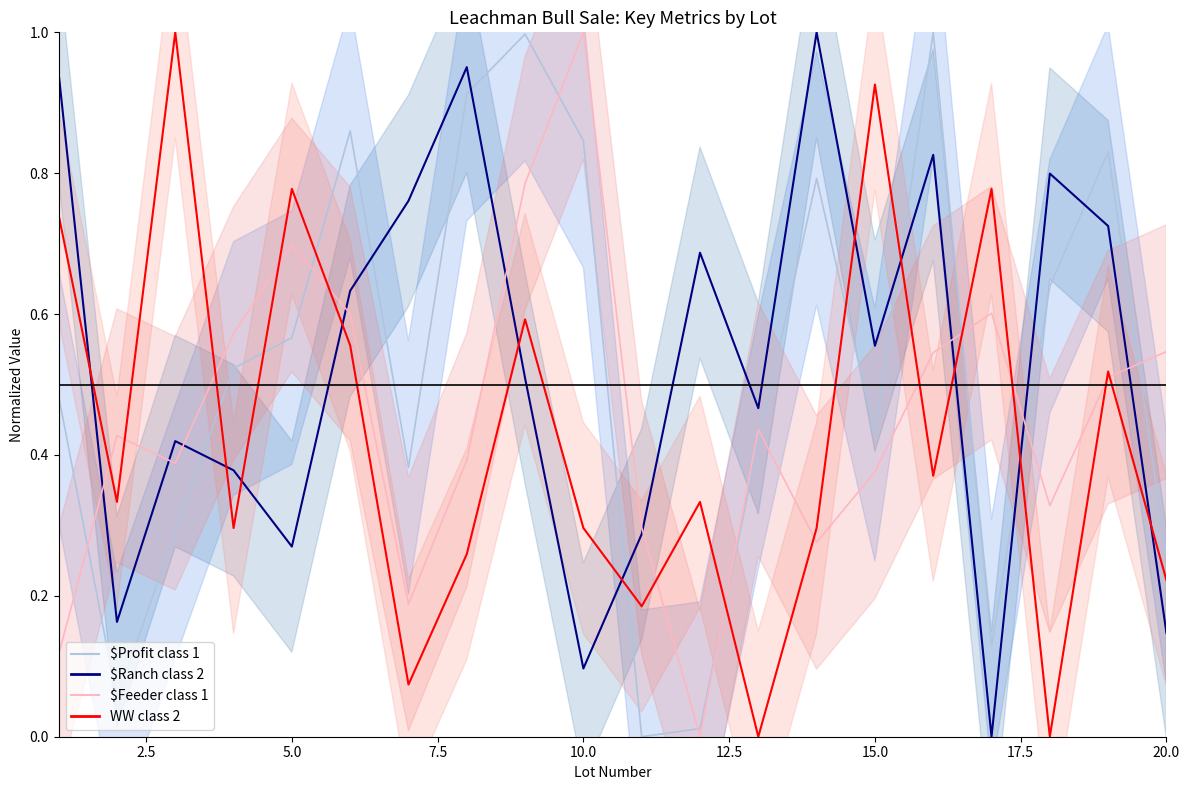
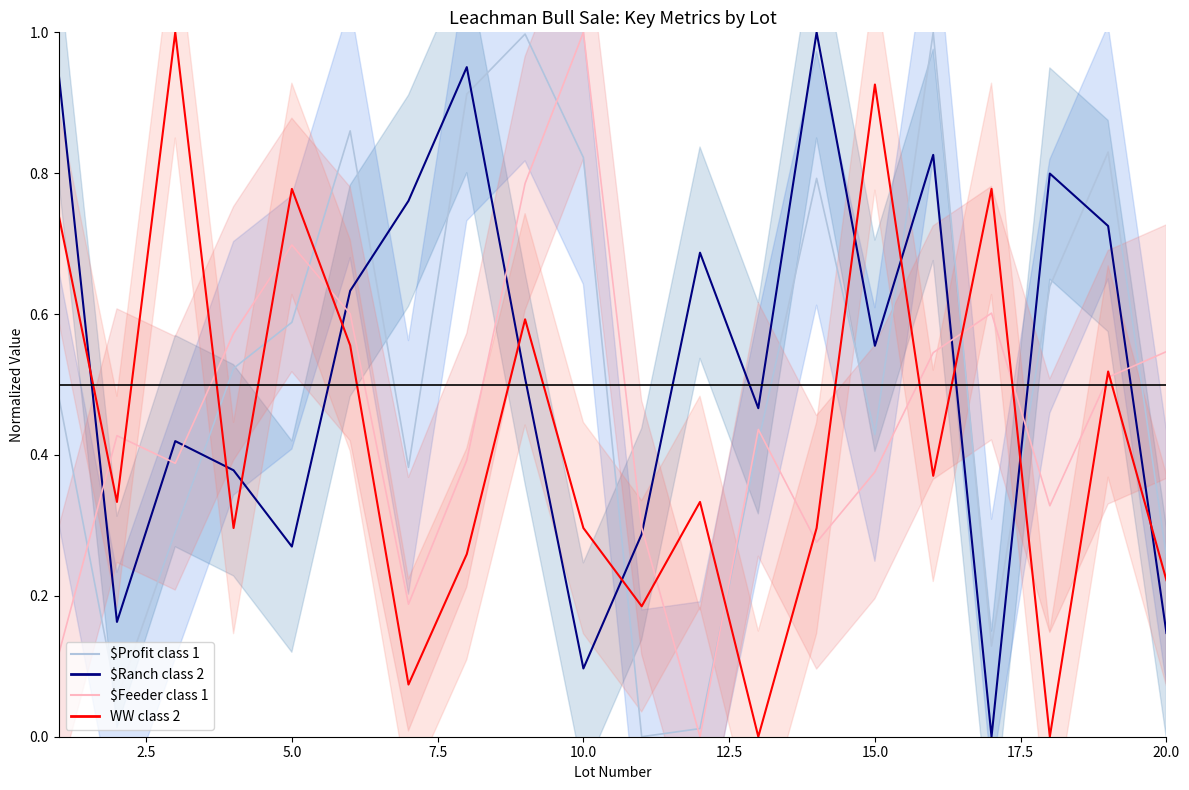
$Profit class 1, 5.0: 0.57 -> 0.59
$Profit class 1, 10.0: 0.85 -> 0.82
